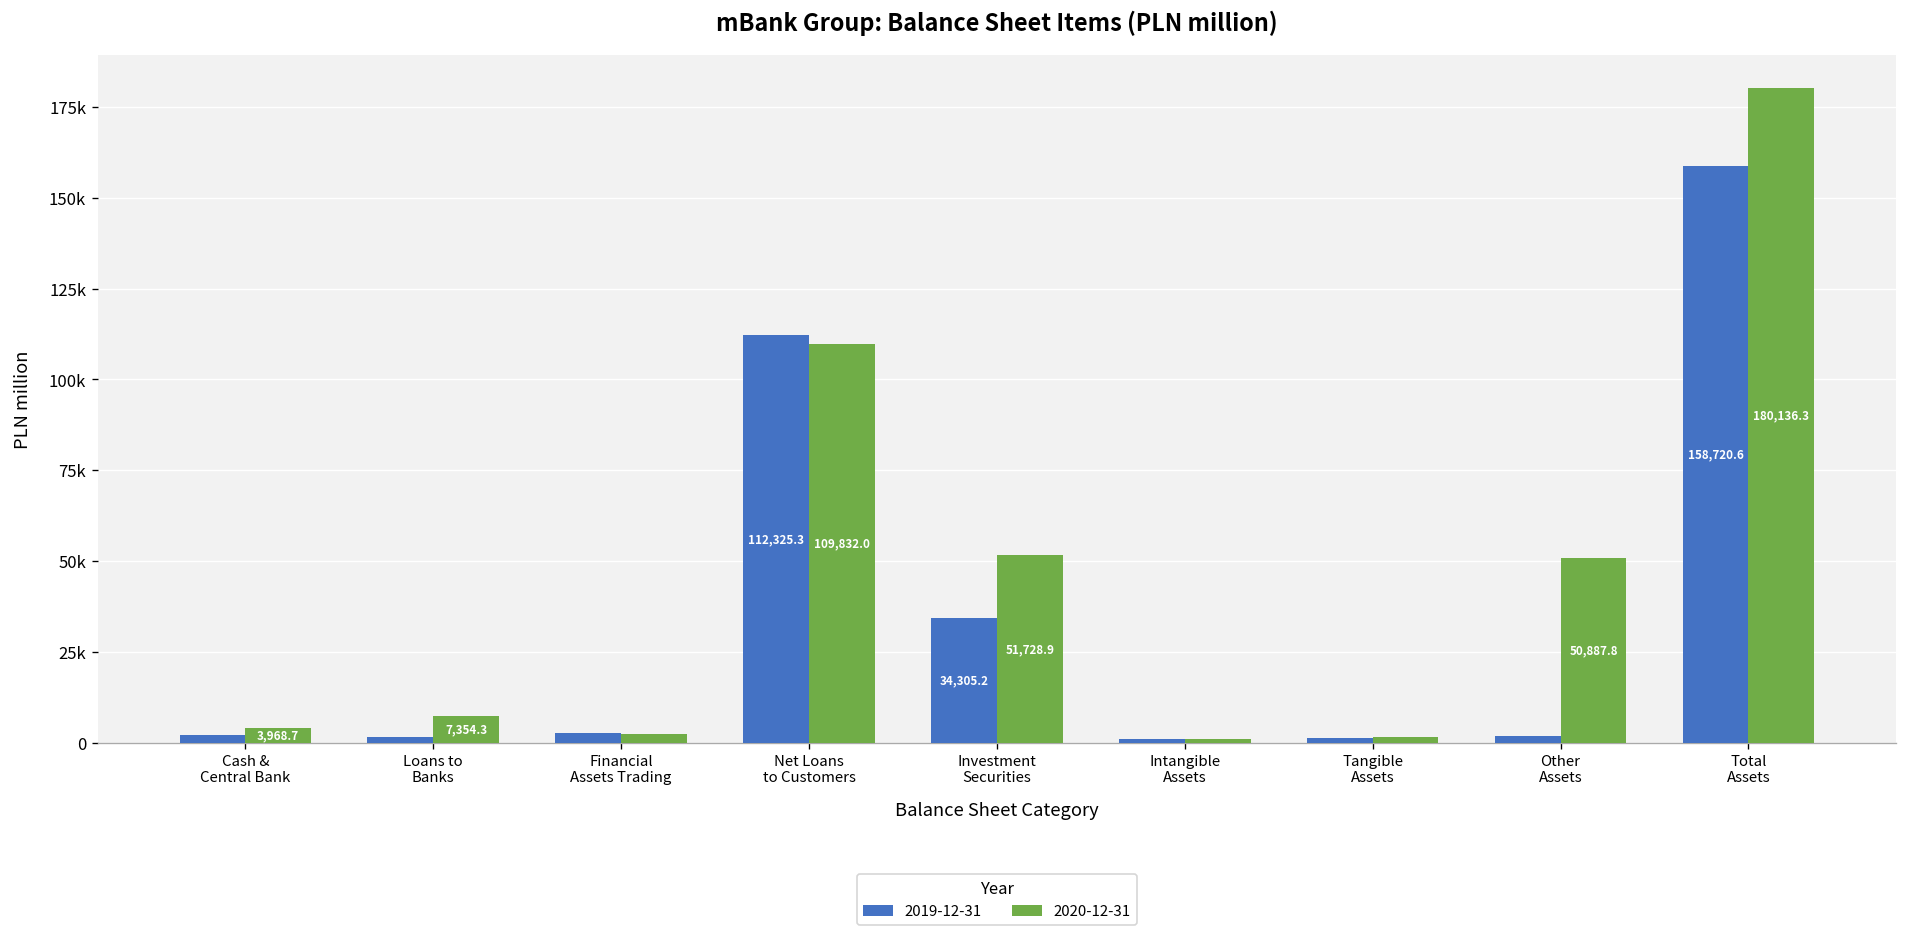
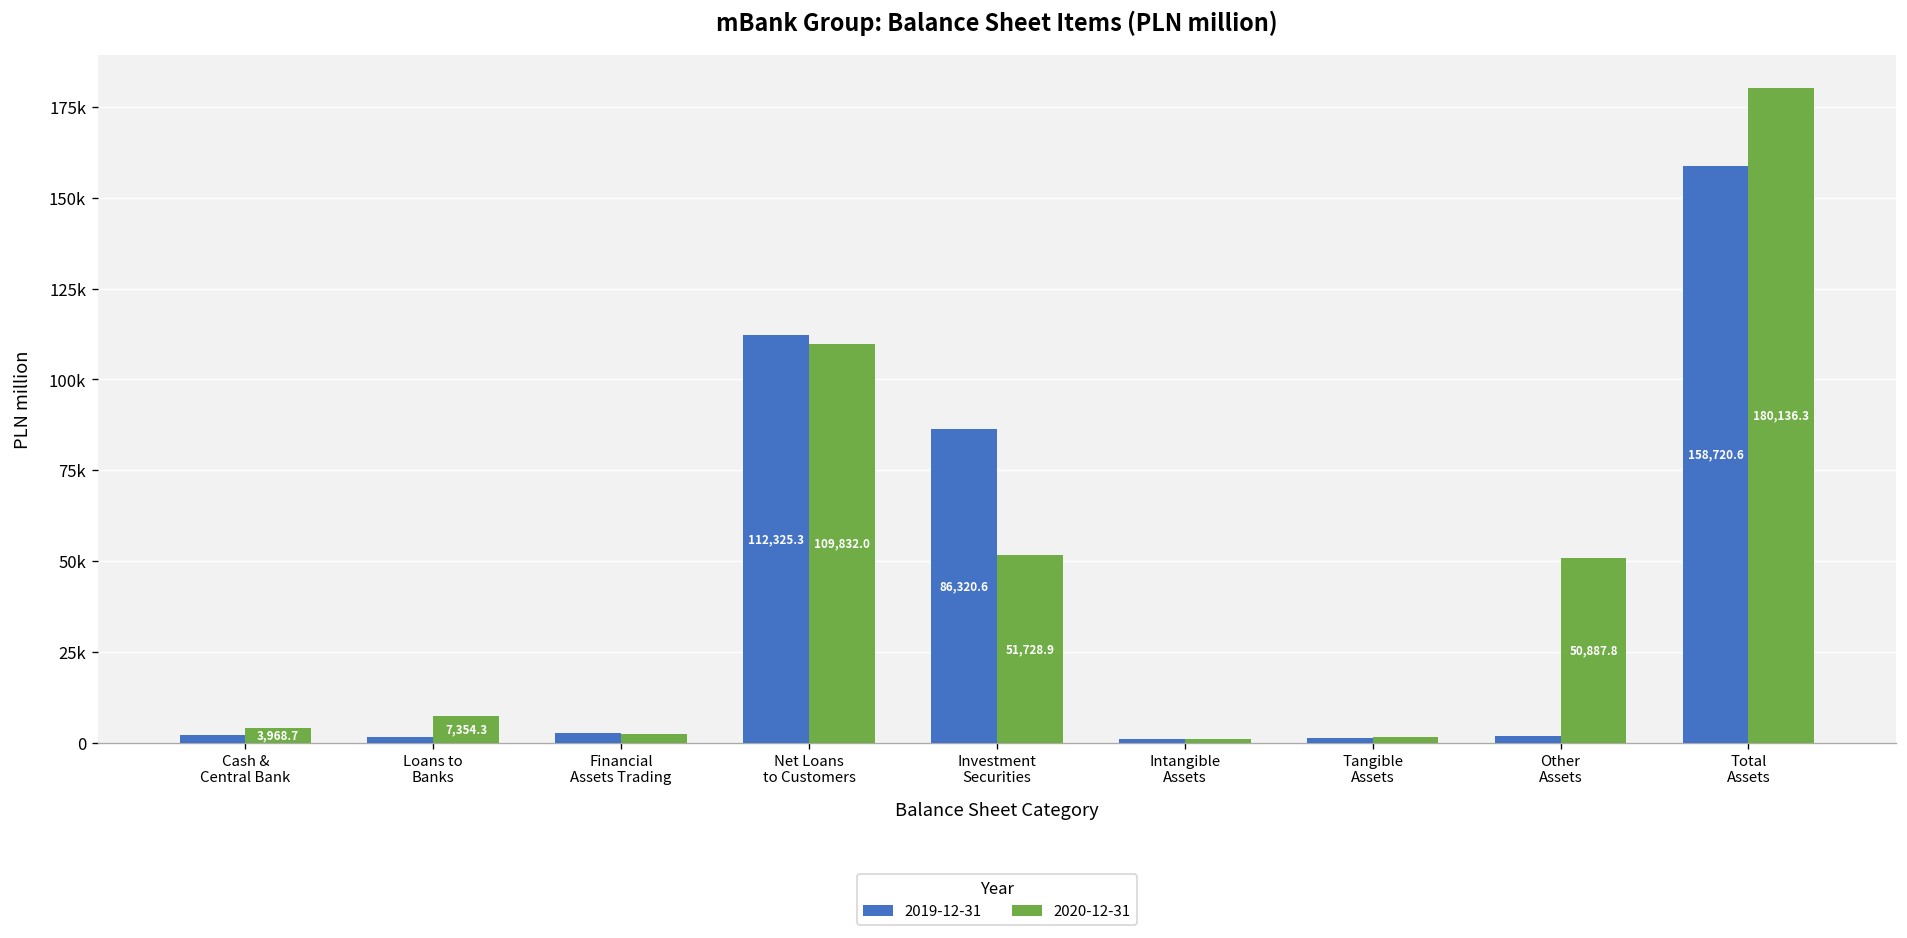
2019-12-31, Investment Securities: 34,305.2 -> 86,320.6
